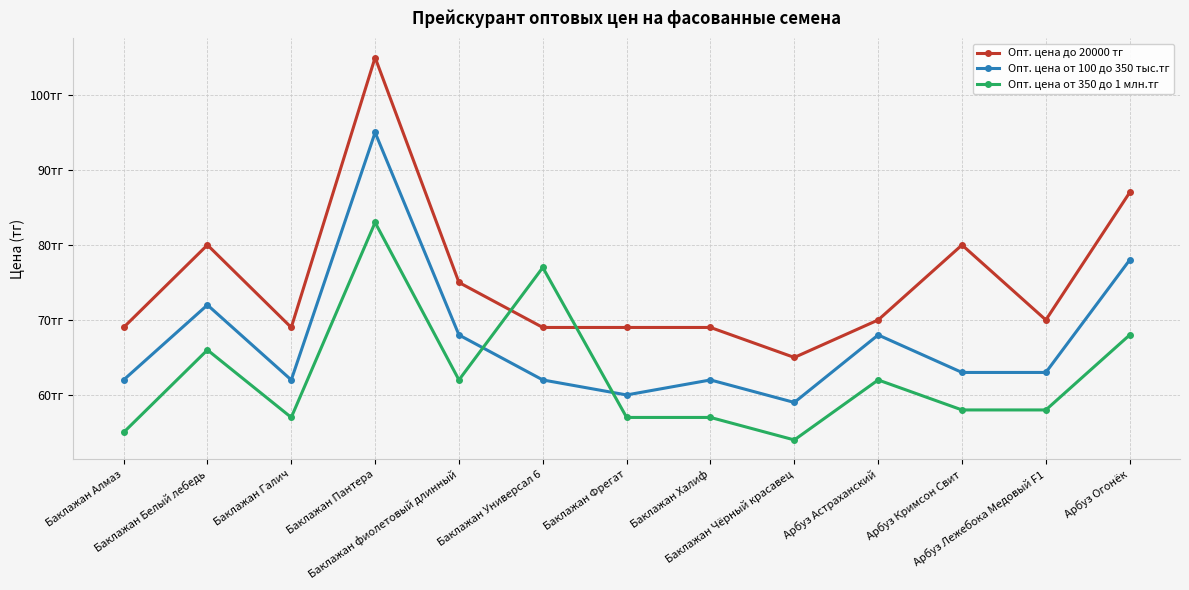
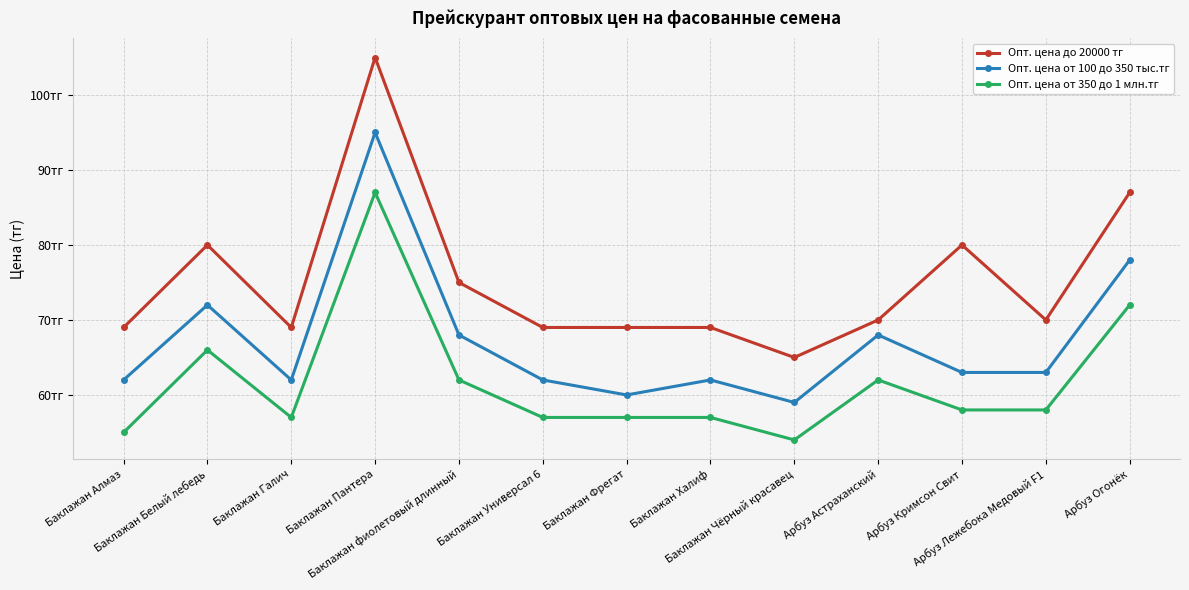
Опт. цена от 350 до 1 млн.тг, Баклажан Пантера: 83тг -> 87тг
Опт. цена от 350 до 1 млн.тг, Баклажан Универсал 6: 77тг -> 57тг
Опт. цена от 350 до 1 млн.тг, Арбуз Огонёк: 68тг -> 72тг
